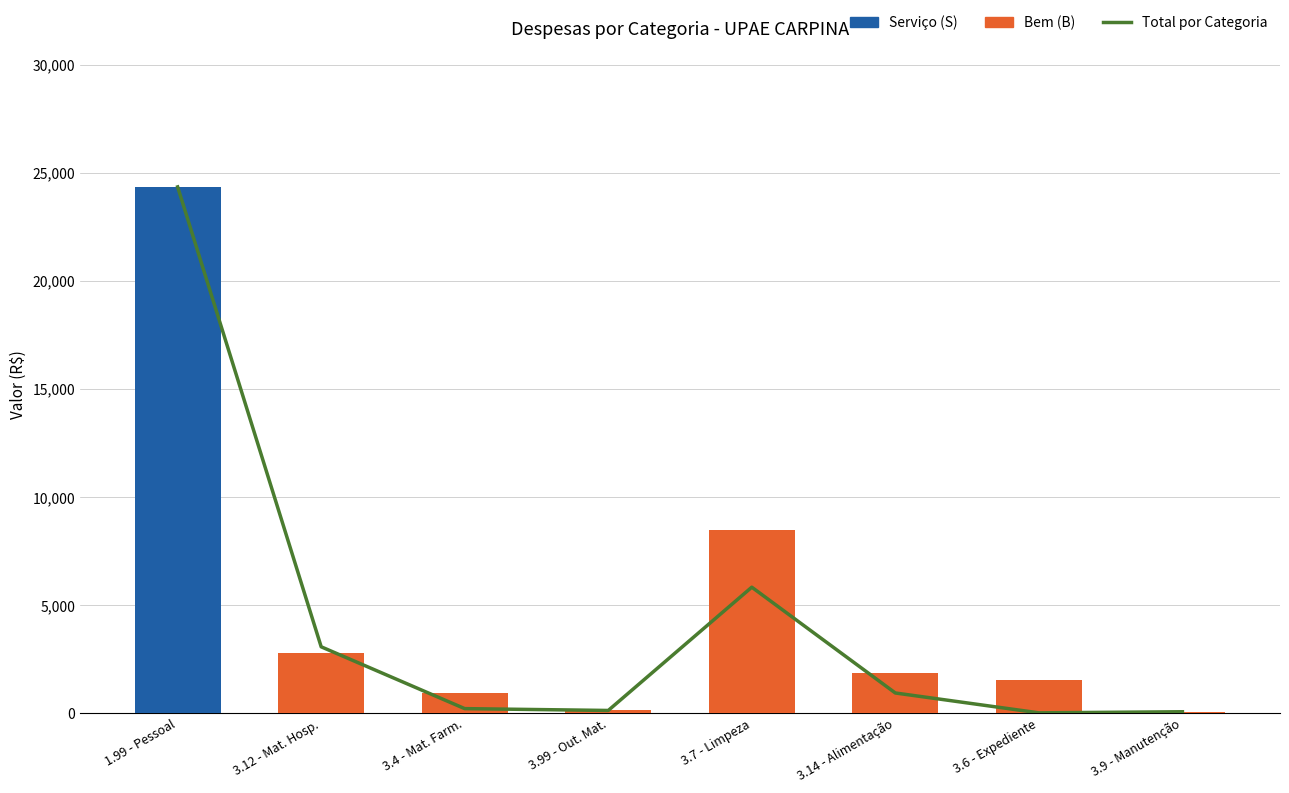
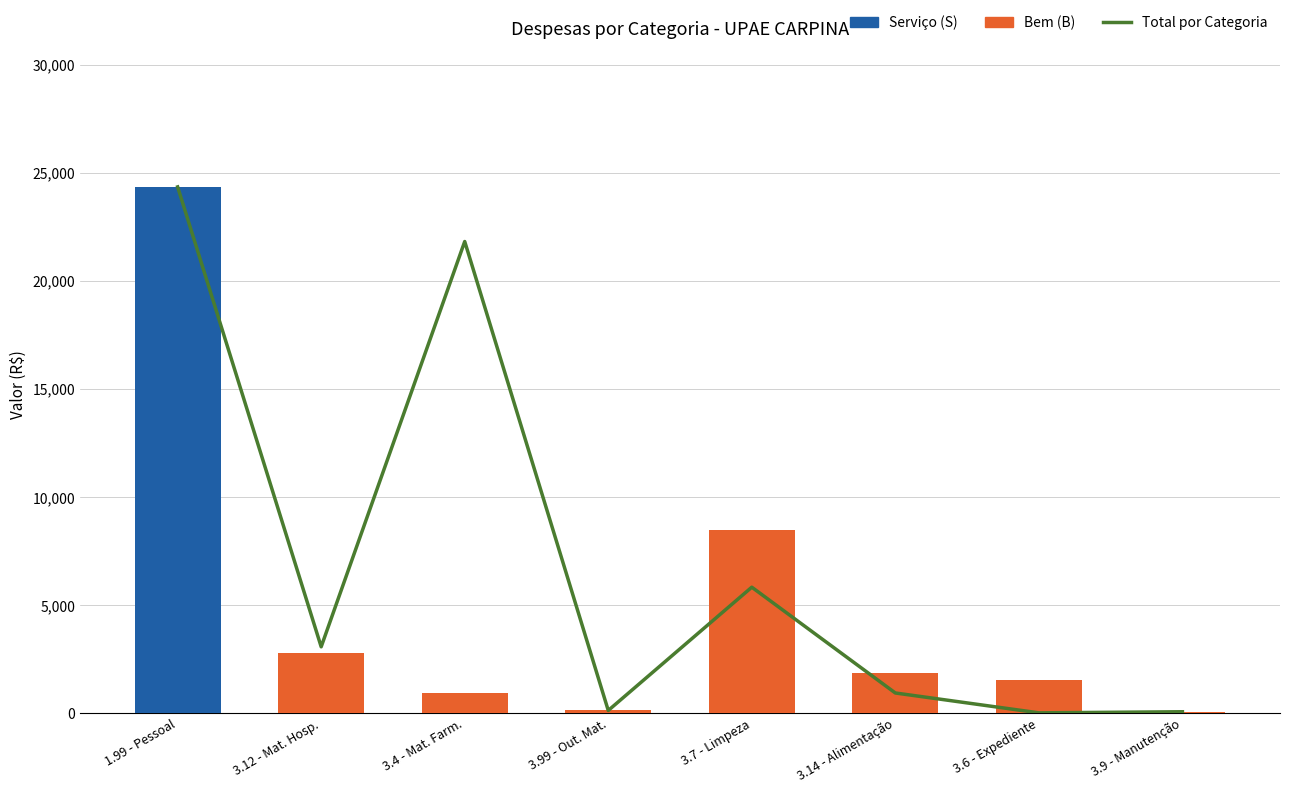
Total por Categoria, 3.4 - Mat. Farm.: 200 -> 21,800
